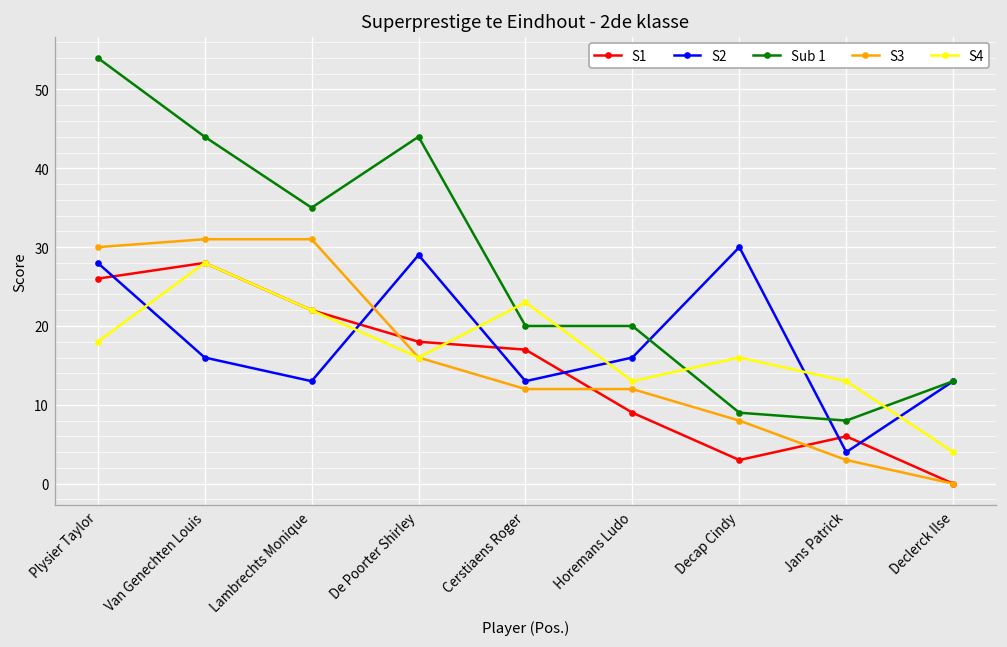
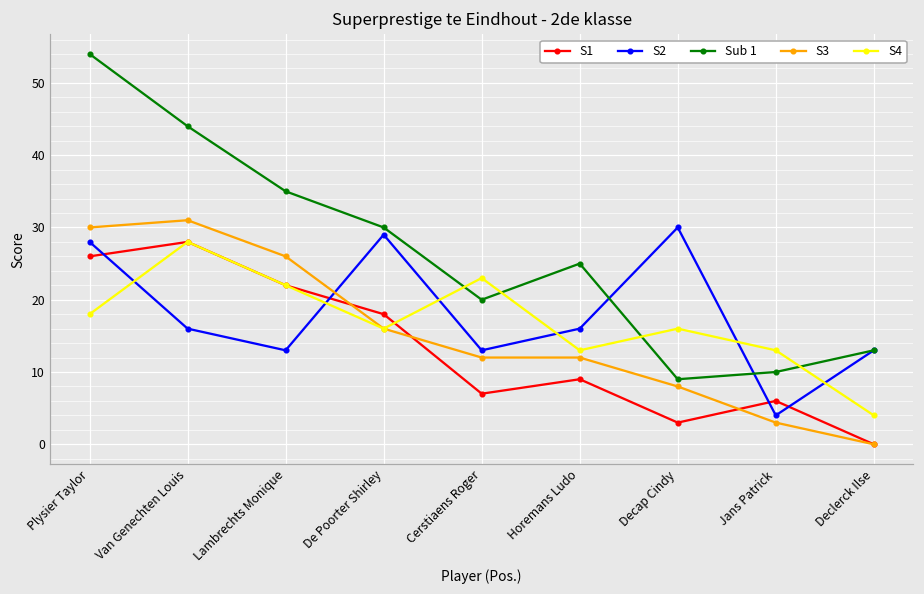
S3, Lambrechts Monique: 31 -> 26
Sub 1, De Poorter Shirley: 44 -> 30
S1, Cerstiaens Roger: 17 -> 7
Sub 1, Horemans Ludo: 20 -> 25
Sub 1, Jans Patrick: 8 -> 10
